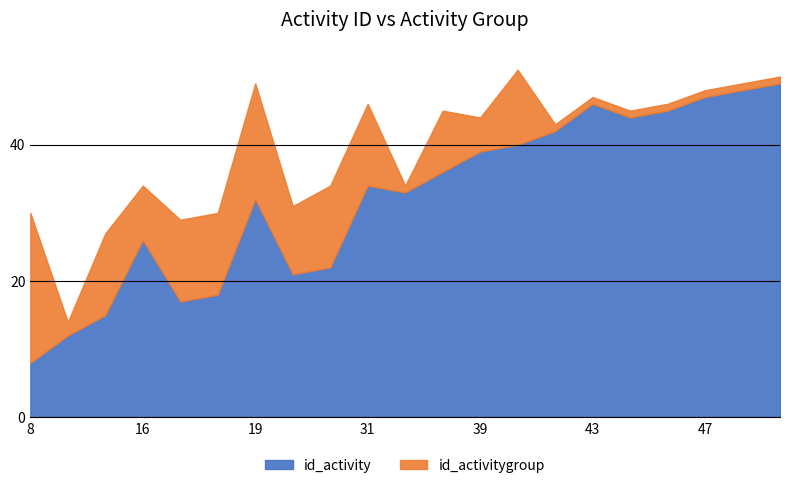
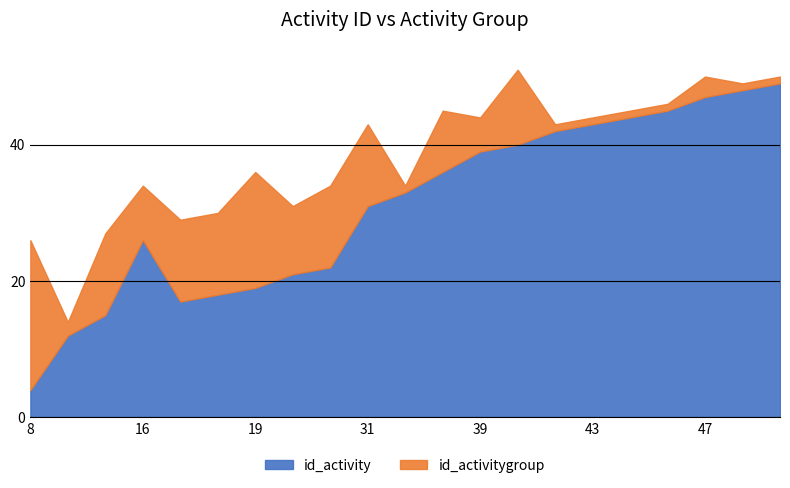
id_activity, 8: 8 -> 4
id_activity, 19: 32 -> 19
id_activity, 31: 34 -> 31
id_activity, 43: 46 -> 43
id_activitygroup, 47: 1 -> 3
